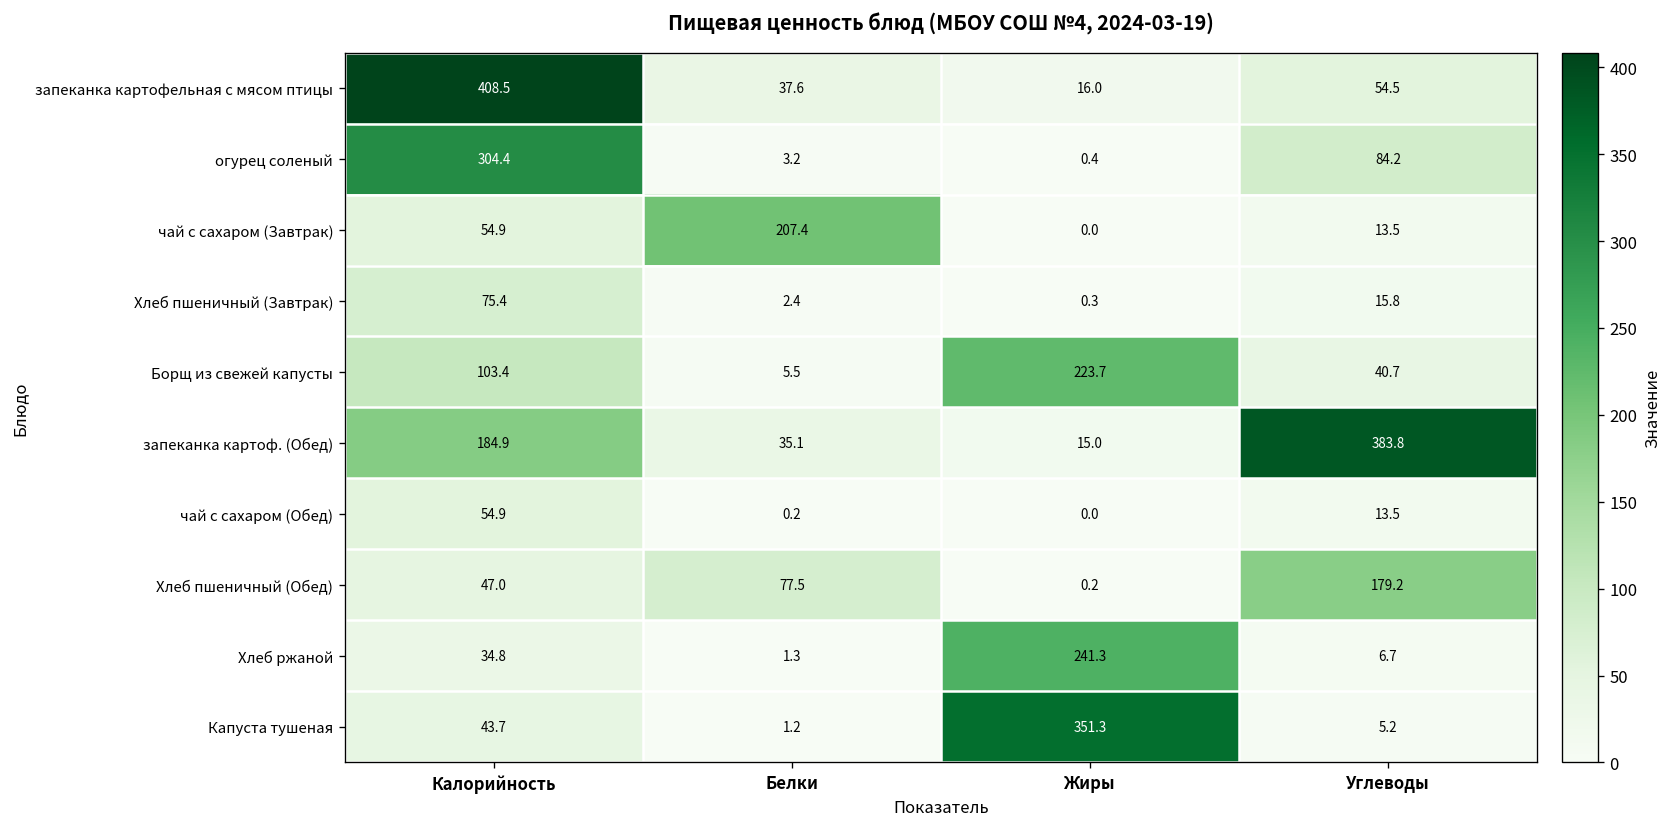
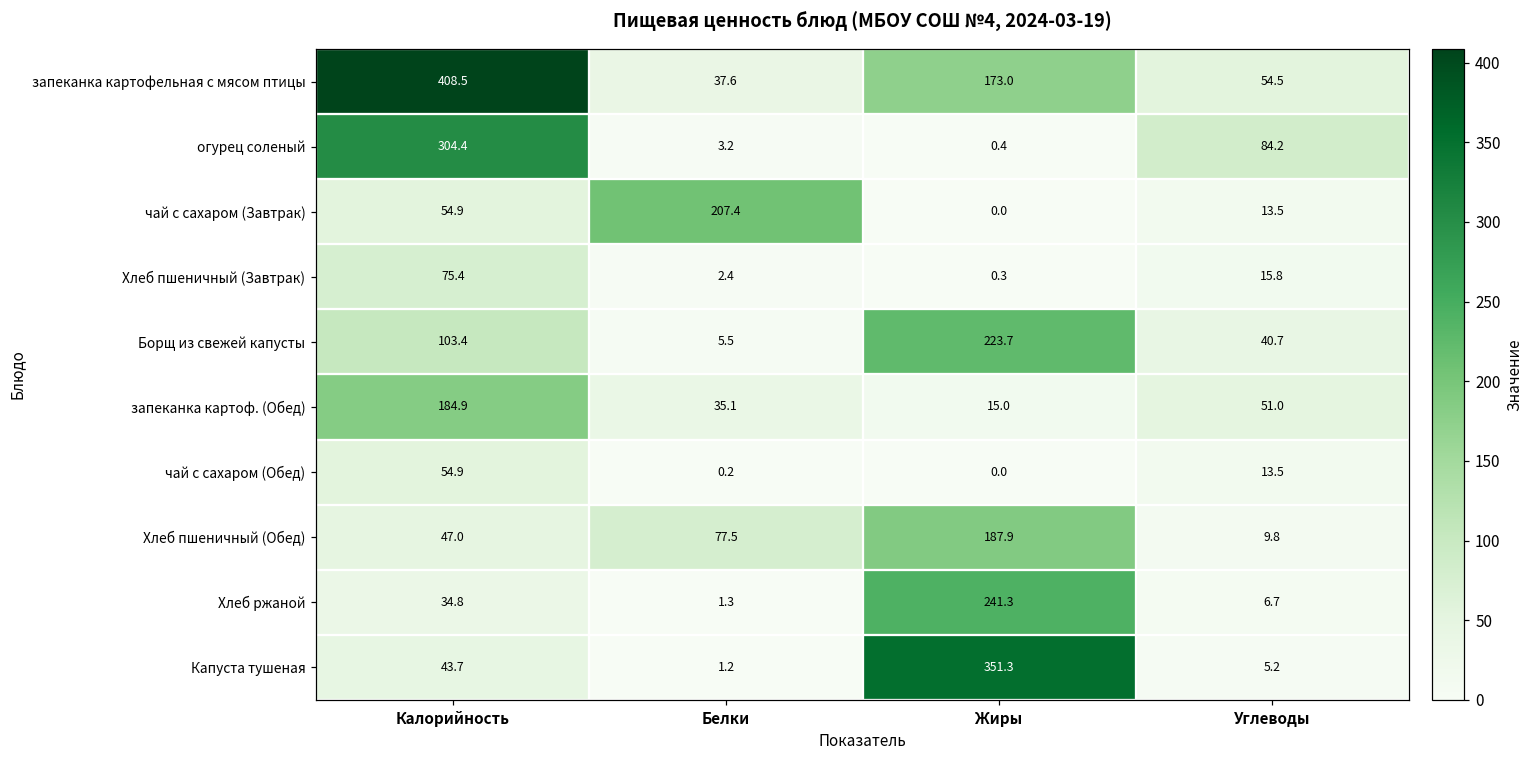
запеканка картофельная с мясом птицы, Жиры: 16.0 -> 173.0
запеканка картоф. (Обед), Углеводы: 383.8 -> 51.0
Хлеб пшеничный (Обед), Жиры: 0.2 -> 187.9
Хлеб пшеничный (Обед), Углеводы: 179.2 -> 9.8
